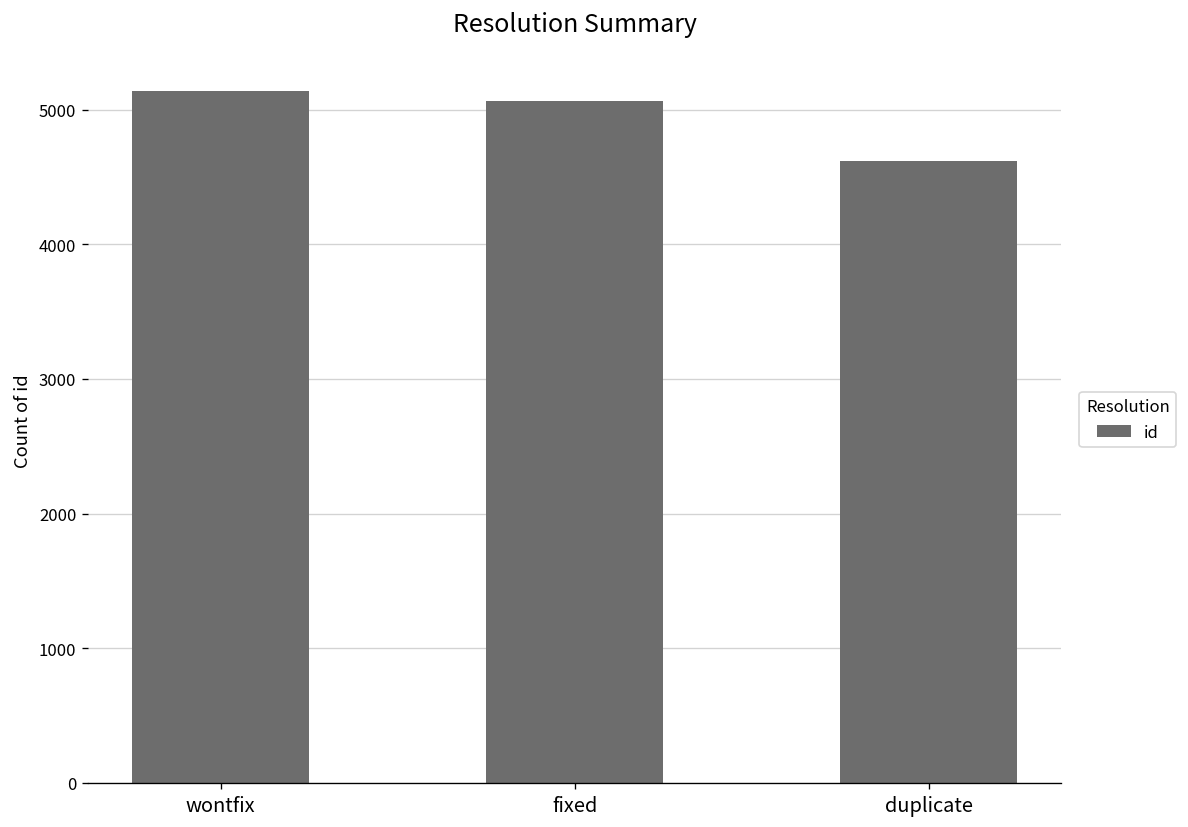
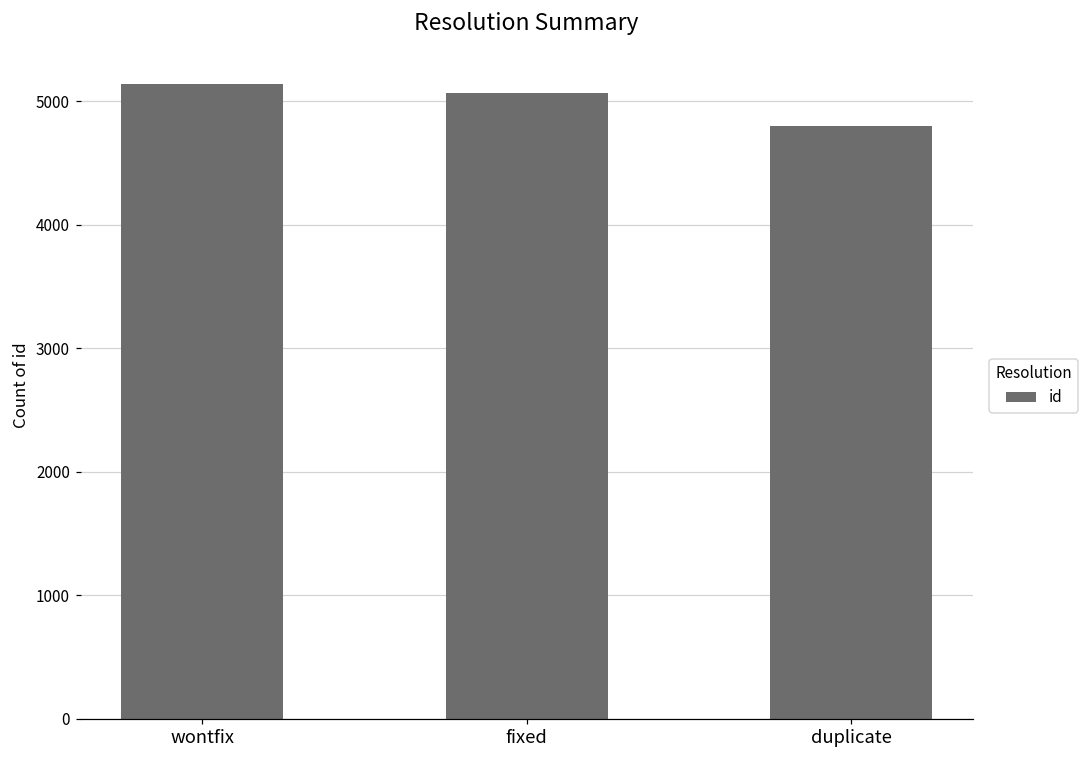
duplicate: 4620 -> 4800
